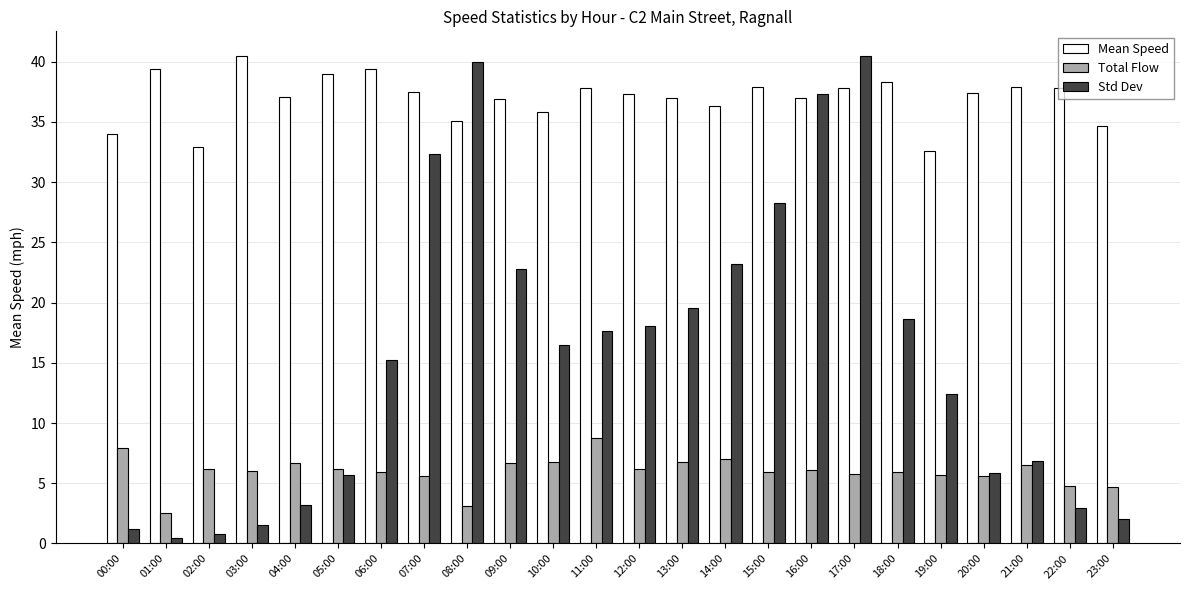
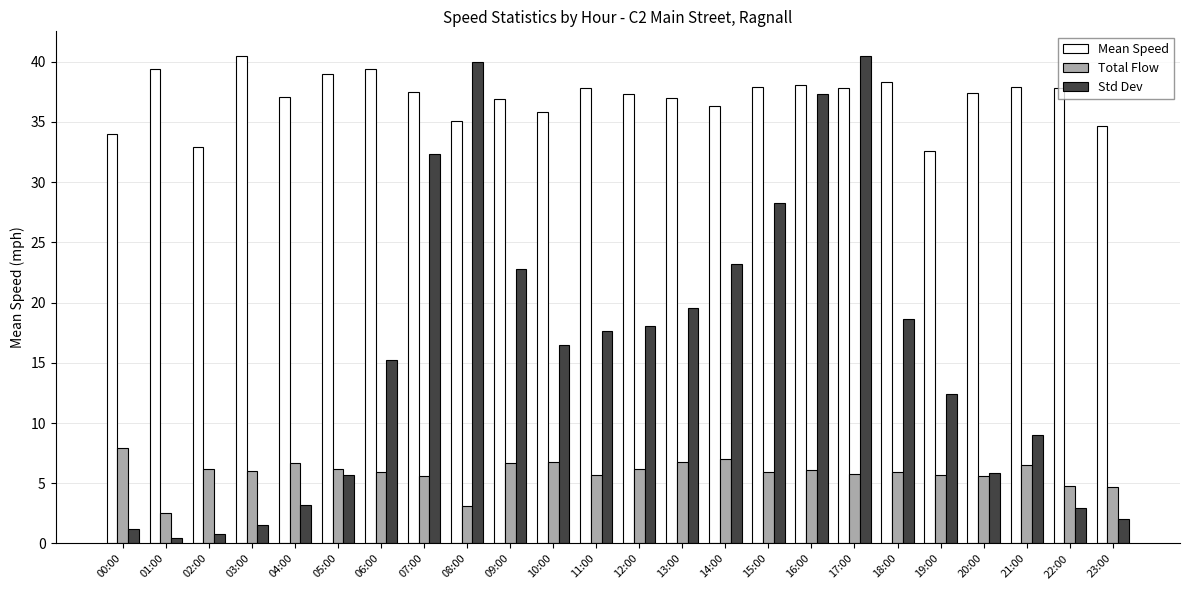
Total Flow, 11:00: 8.8 -> 5.7
Mean Speed, 16:00: 37.0 -> 38.1
Std Dev, 21:00: 6.9 -> 9.0
